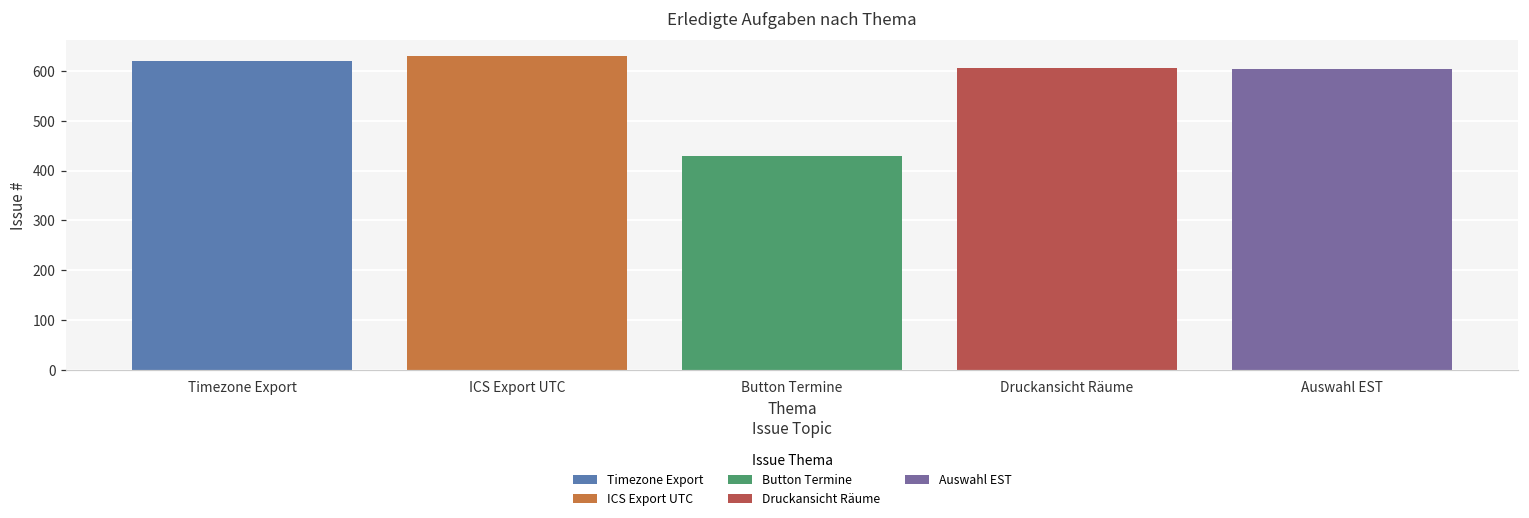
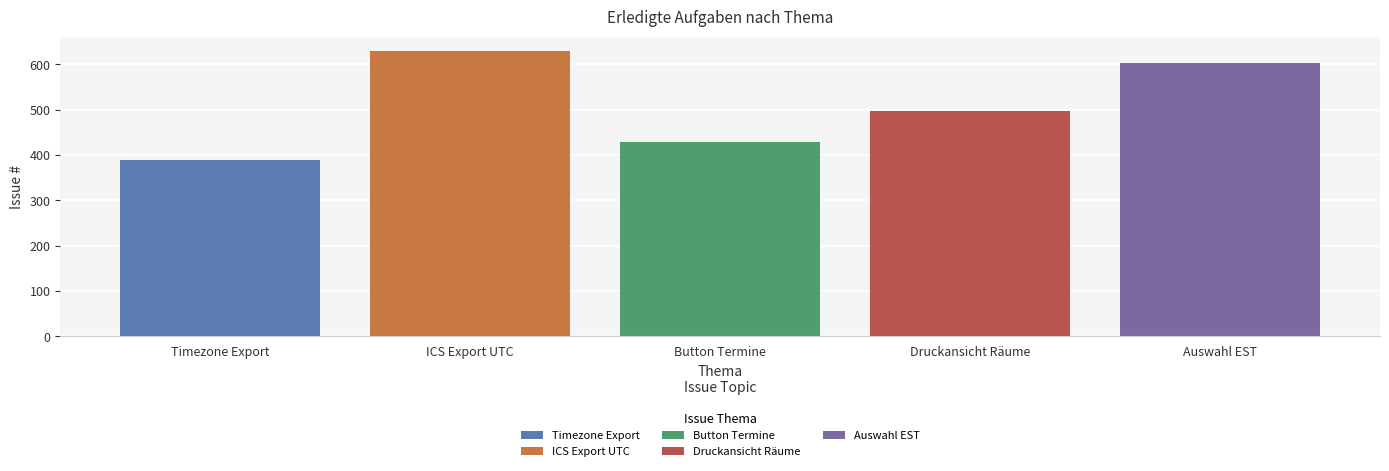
Timezone Export: 620 -> 390
Druckansicht Räume: 610 -> 500
